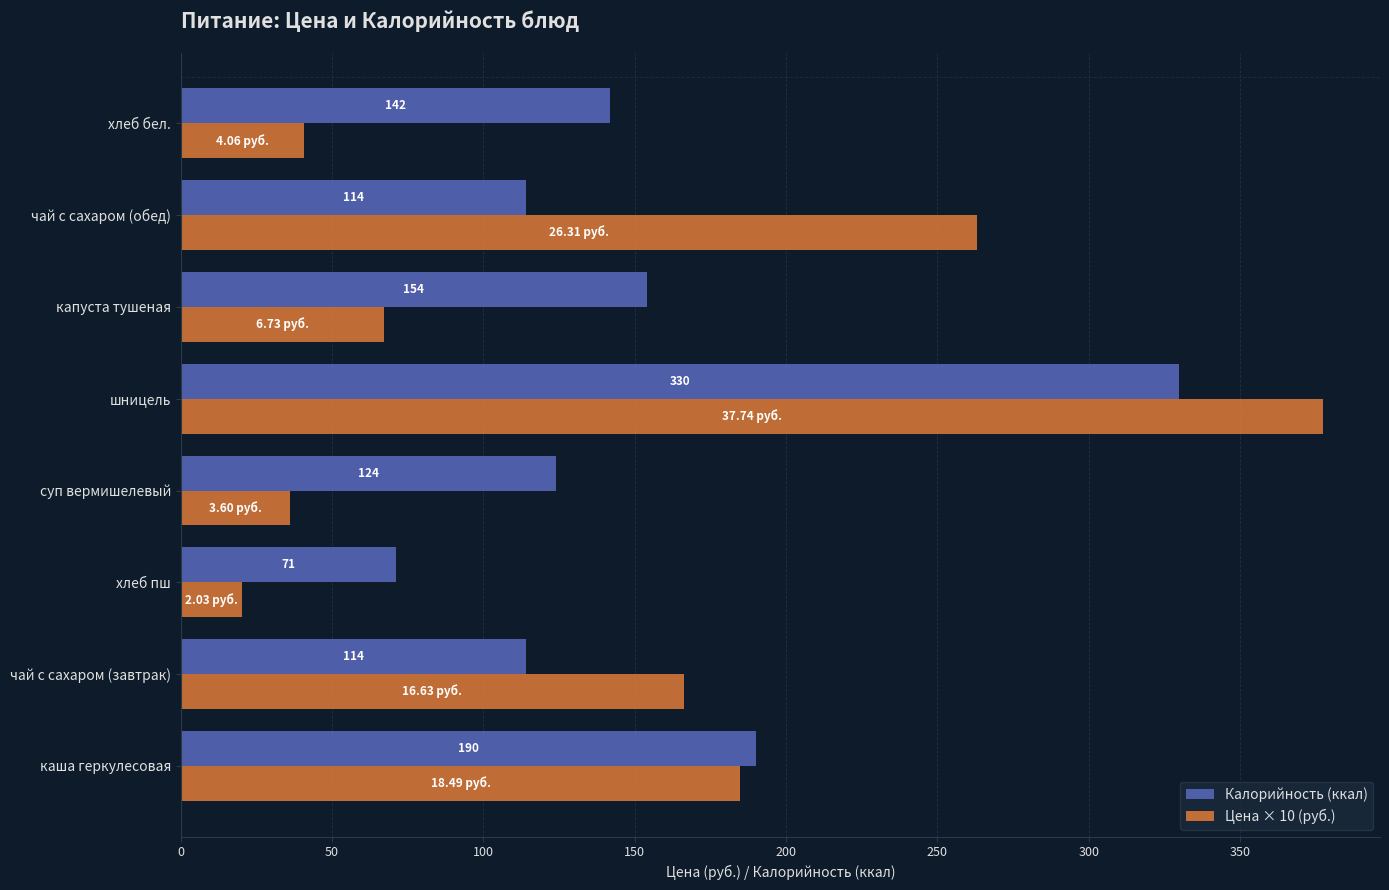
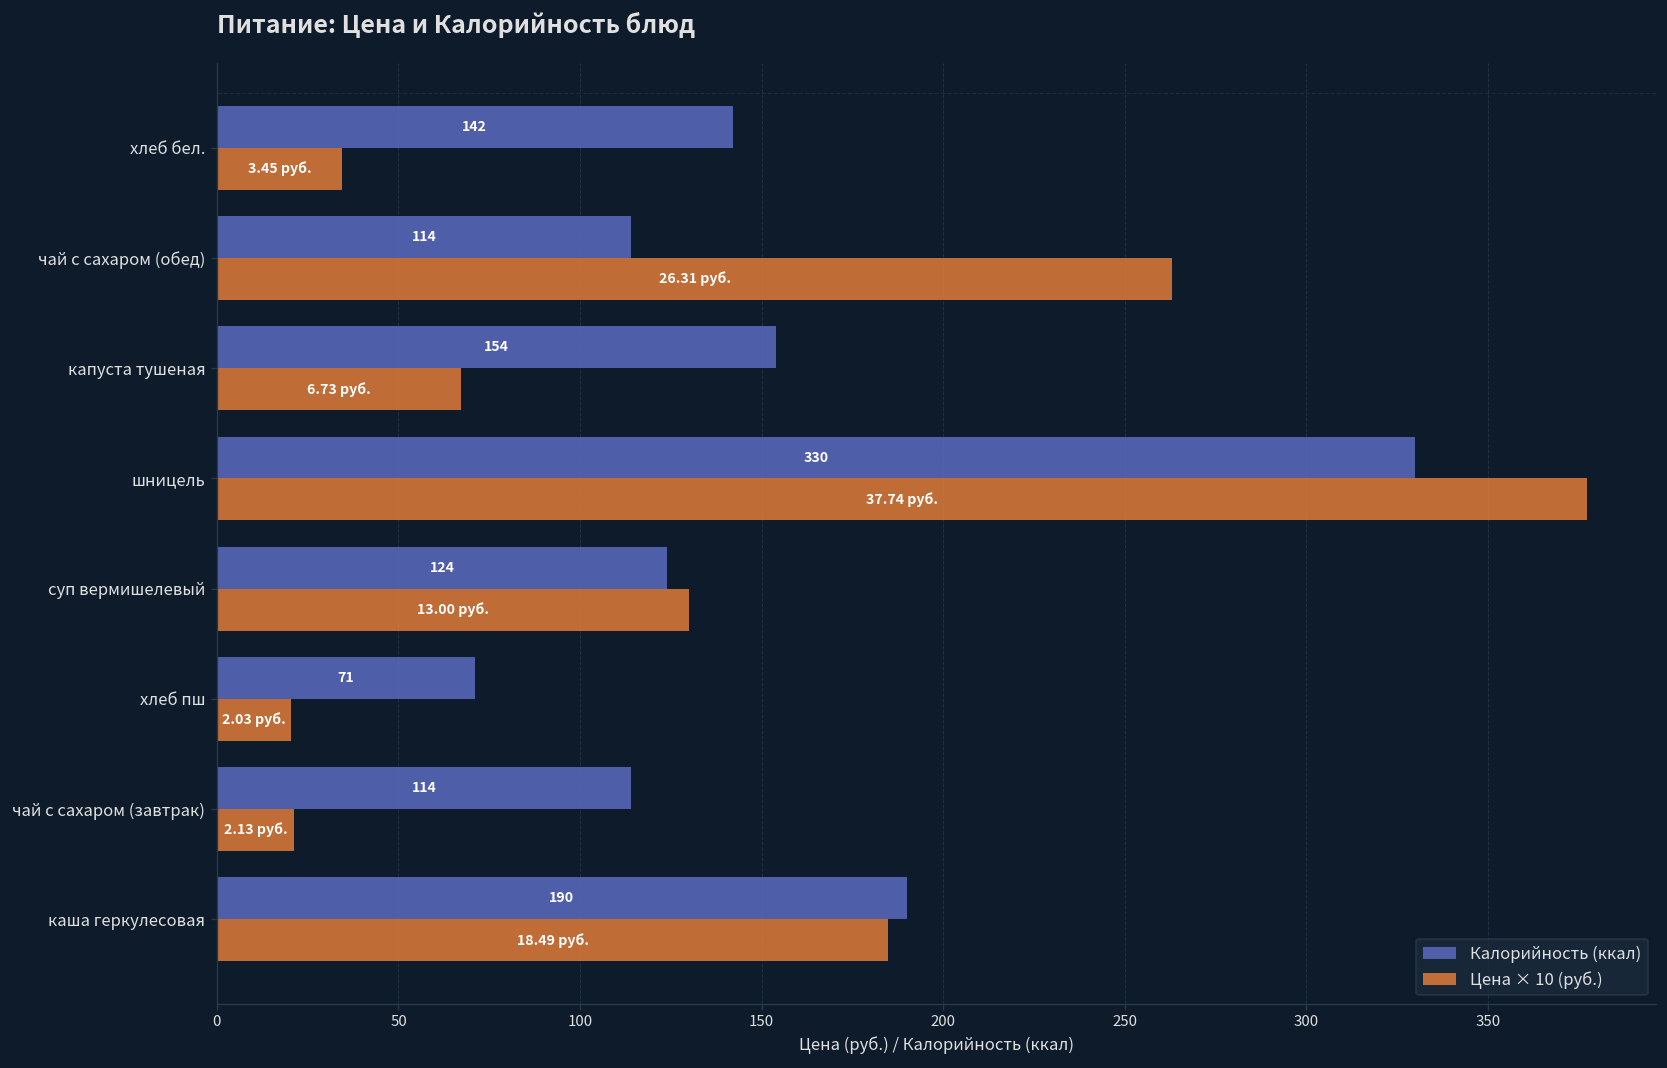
Цена × 10 (руб.), хлеб бел.: 4.06 -> 3.45
Цена × 10 (руб.), суп вермишелевый: 3.60 -> 13.00
Цена × 10 (руб.), чай с сахаром (завтрак): 16.63 -> 2.13
